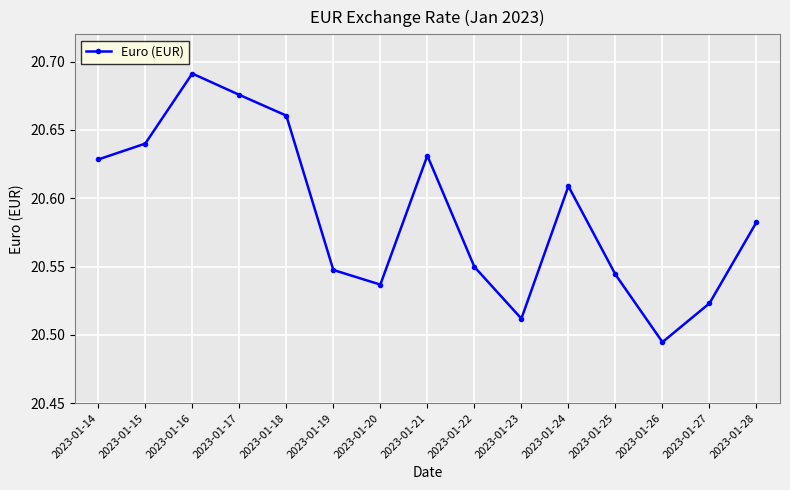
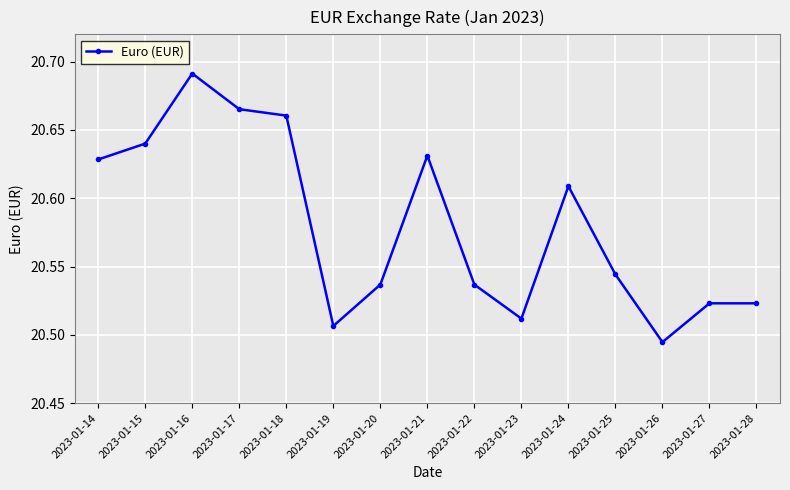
2023-01-17: 20.676 -> 20.665
2023-01-19: 20.548 -> 20.507
2023-01-22: 20.550 -> 20.537
2023-01-28: 20.583 -> 20.523
